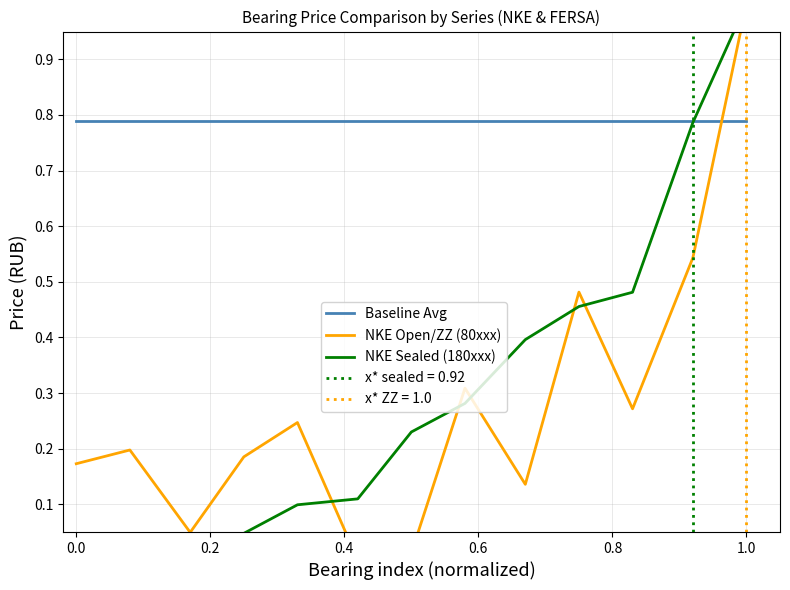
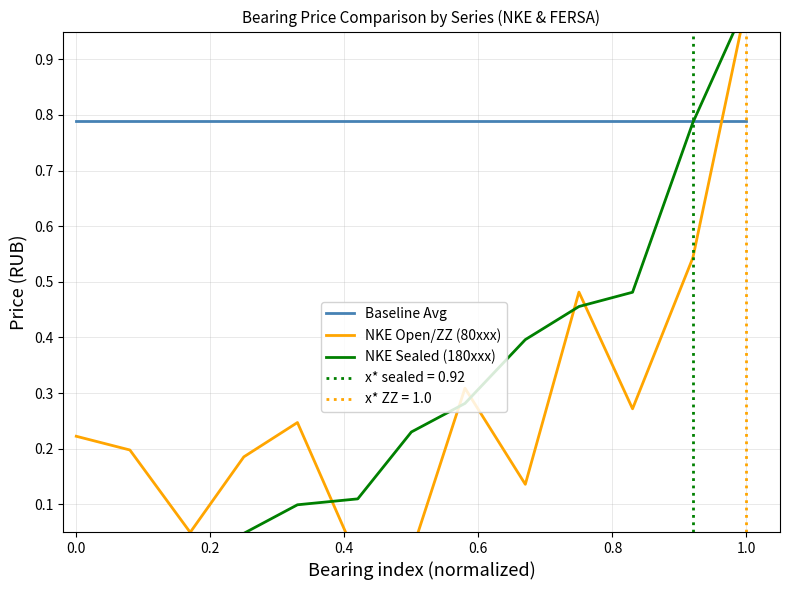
NKE Open/ZZ (80xxx), 0.0: 0.17 -> 0.22
